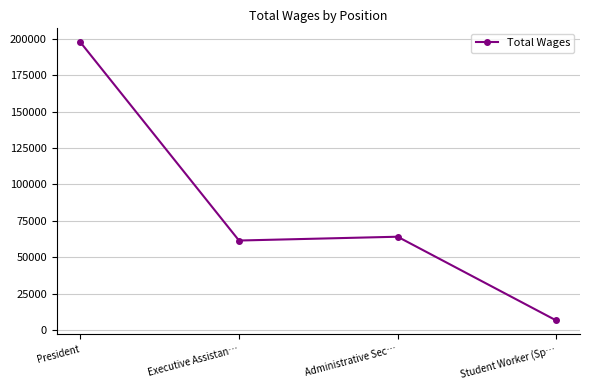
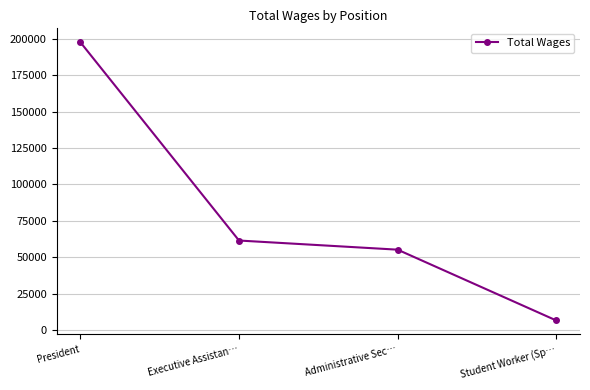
Administrative Sec…: 64000 -> 55000
